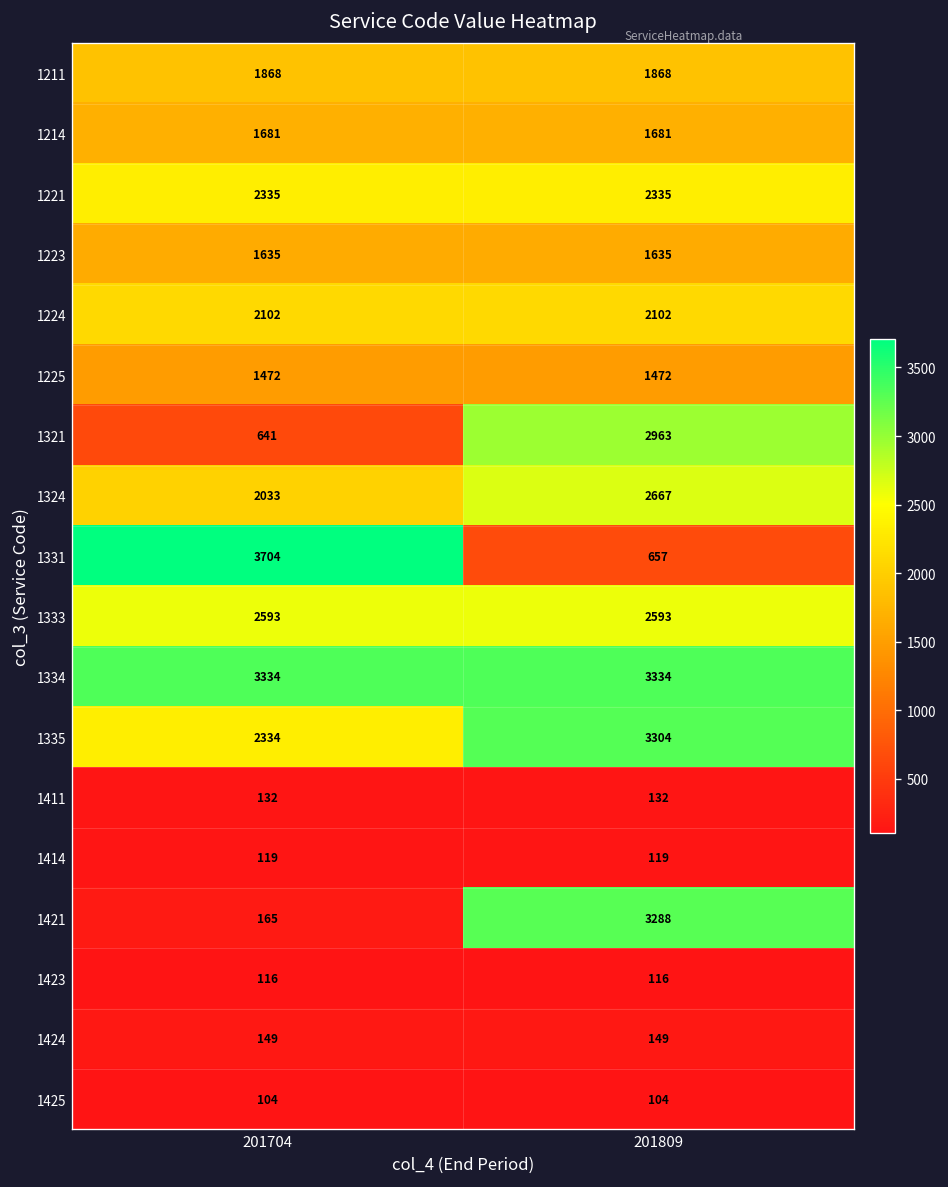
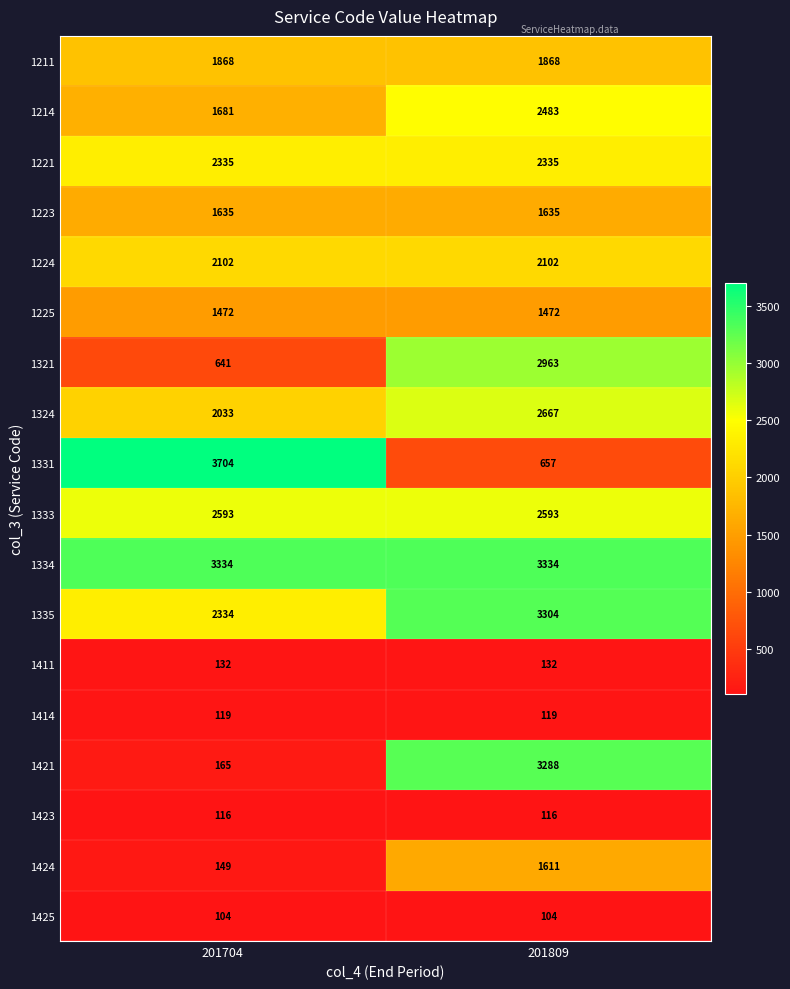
1214, 201809: 1681 -> 2483
1424, 201809: 149 -> 1611
